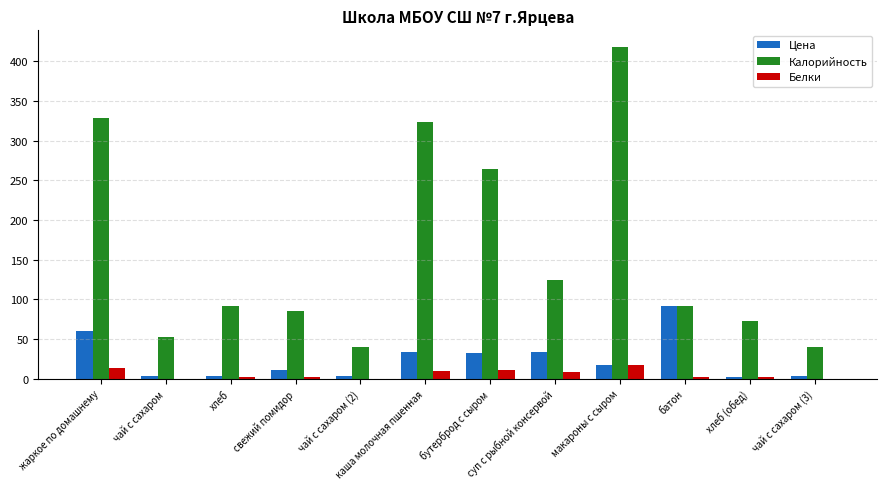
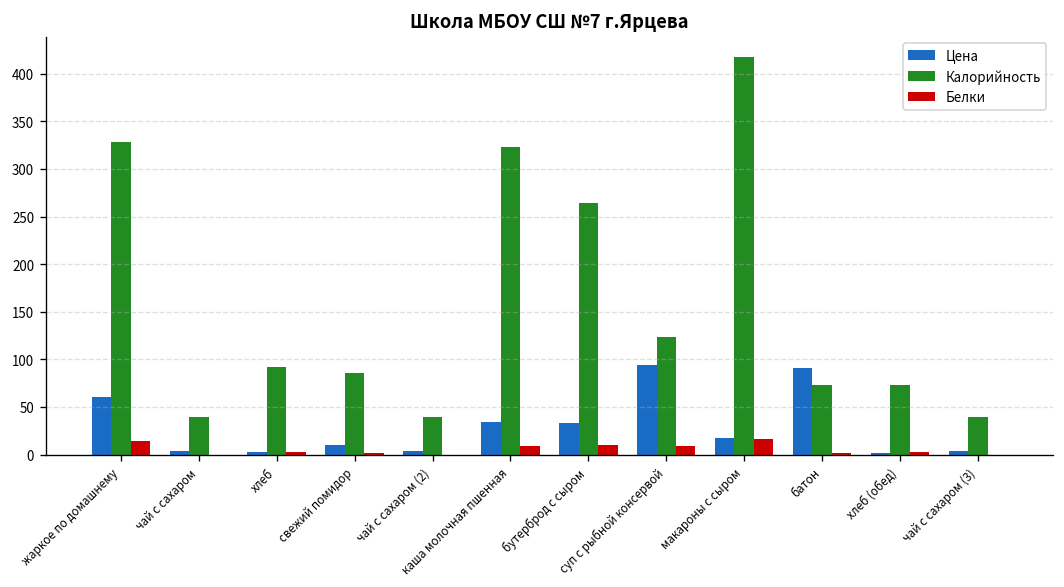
Калорийность, чай с сахаром: 50 -> 40
Цена, суп с рыбной консервой: 30 -> 90
Калорийность, батон: 90 -> 70
